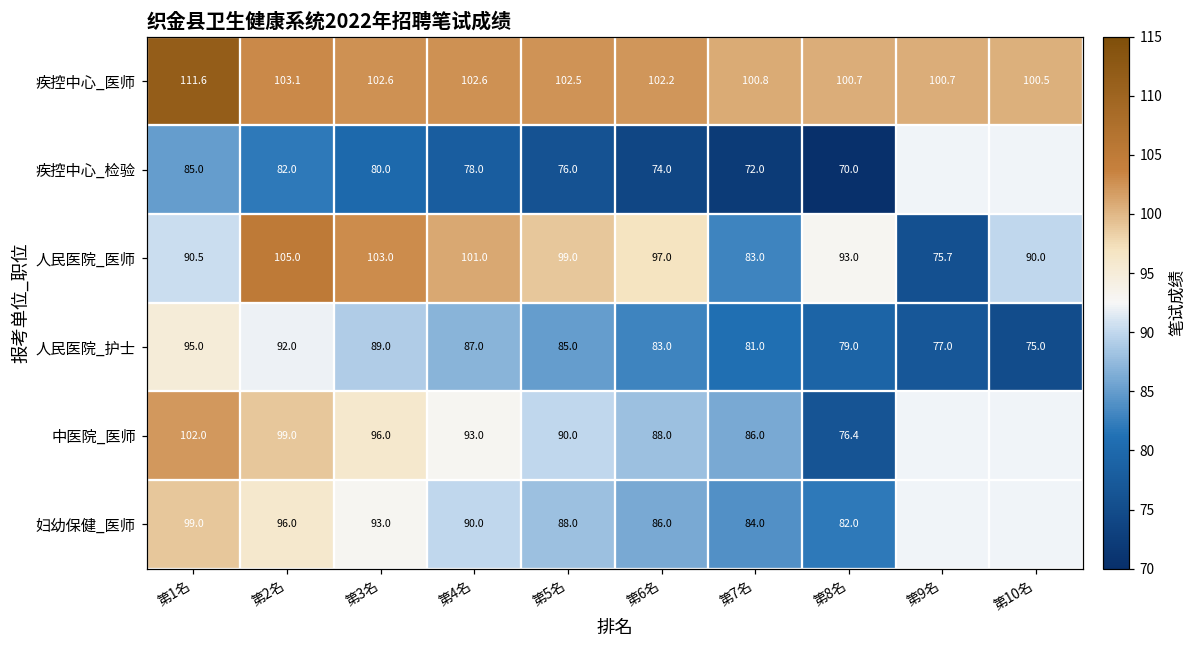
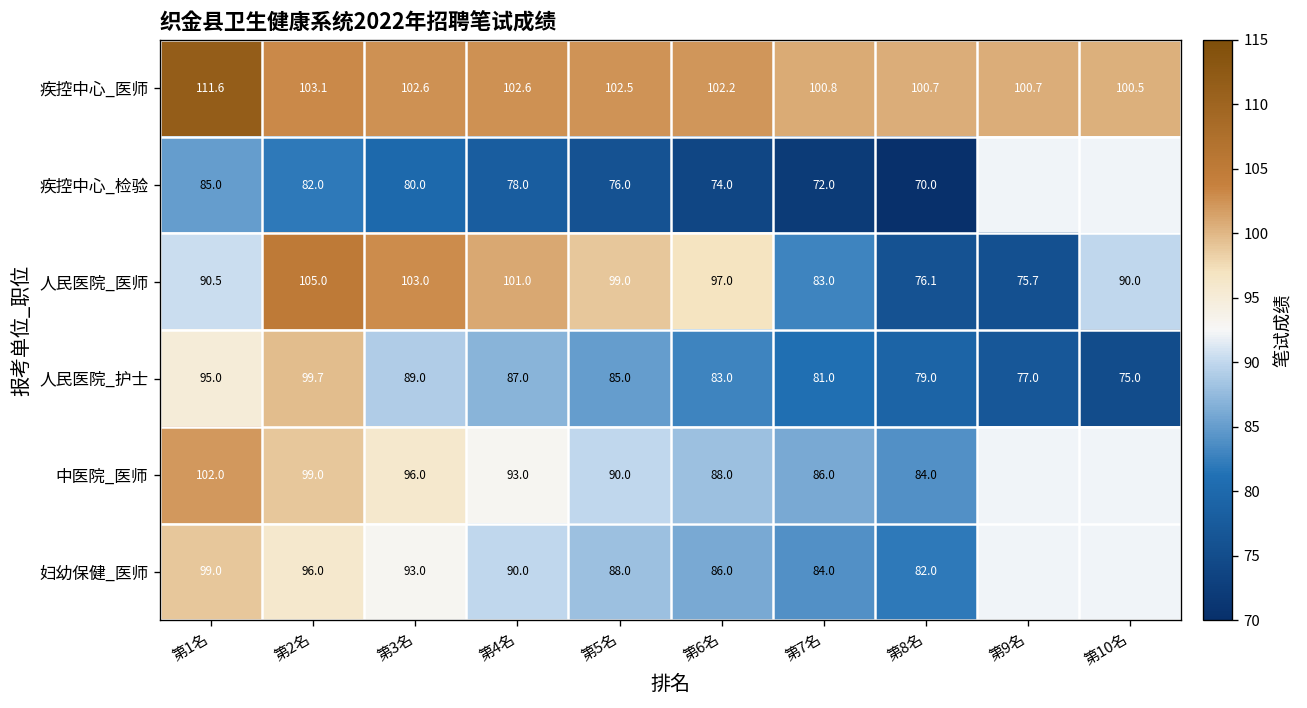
人民医院_医师, 第8名: 93.0 -> 76.1
人民医院_护士, 第2名: 92.0 -> 99.7
中医院_医师, 第8名: 76.4 -> 84.0
